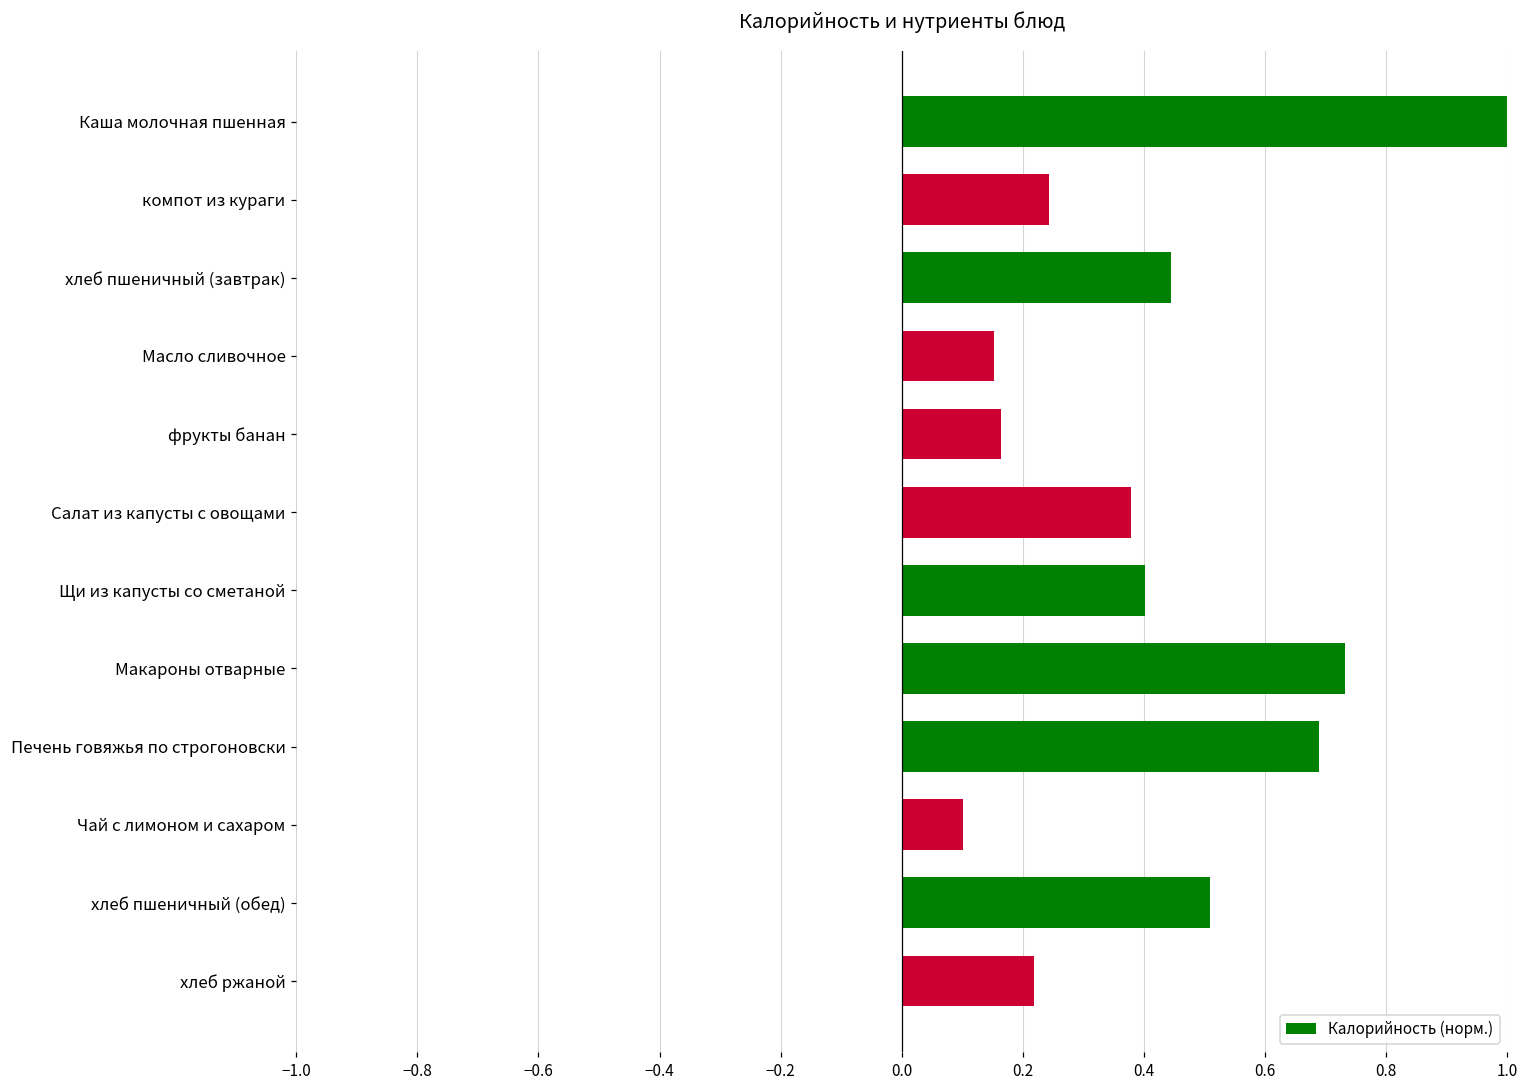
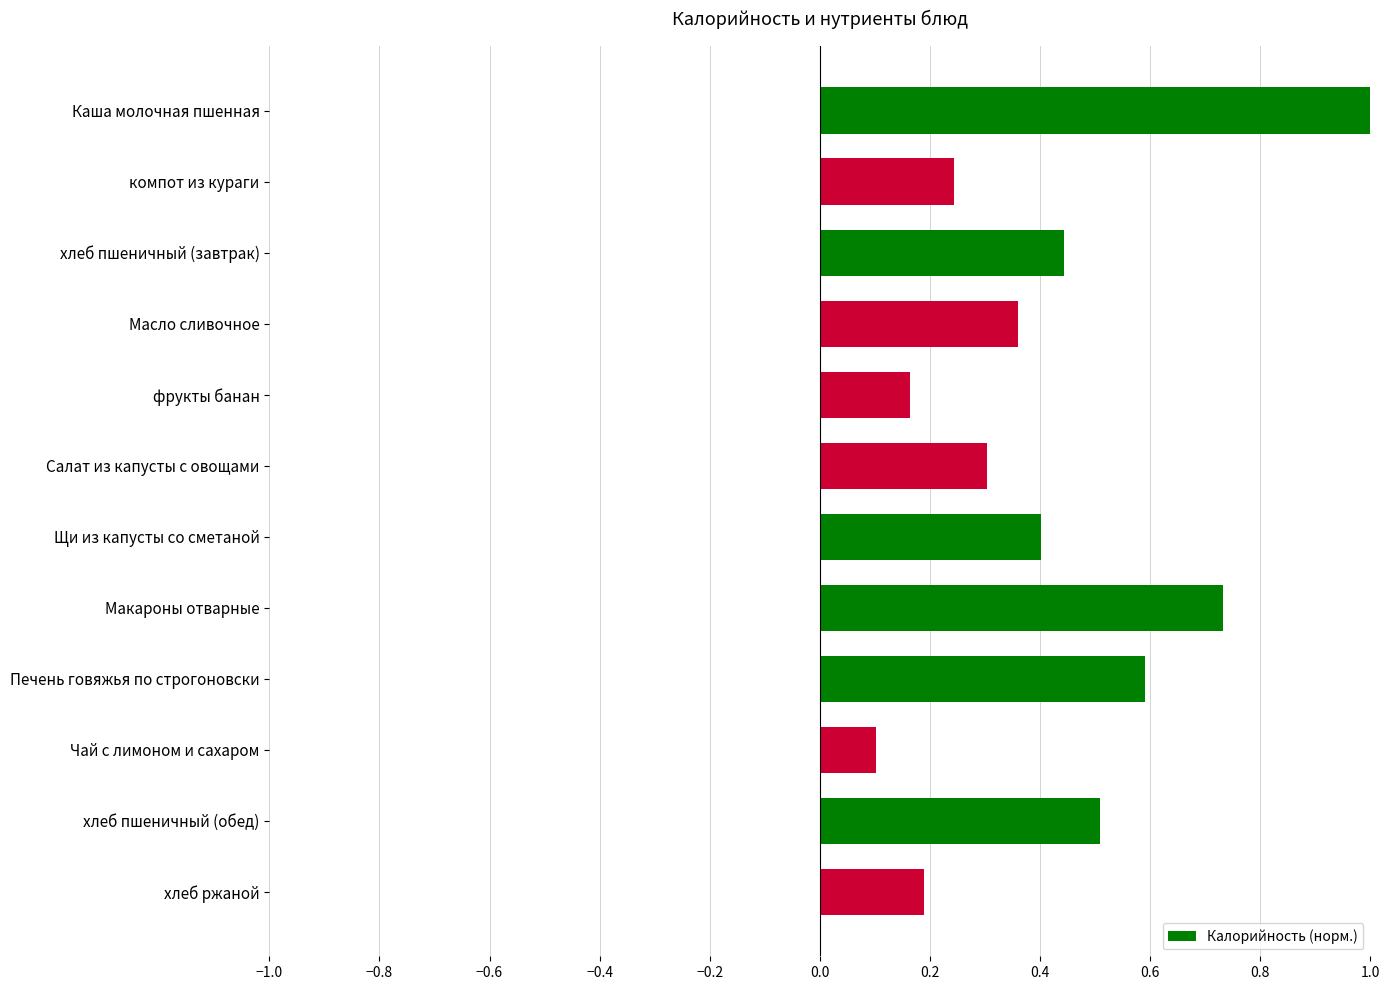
Масло сливочное: 0.15 -> 0.36
Салат из капусты с овощами: 0.38 -> 0.30
Печень говяжья по строгоновски: 0.69 -> 0.59
хлеб ржаной: 0.22 -> 0.19
